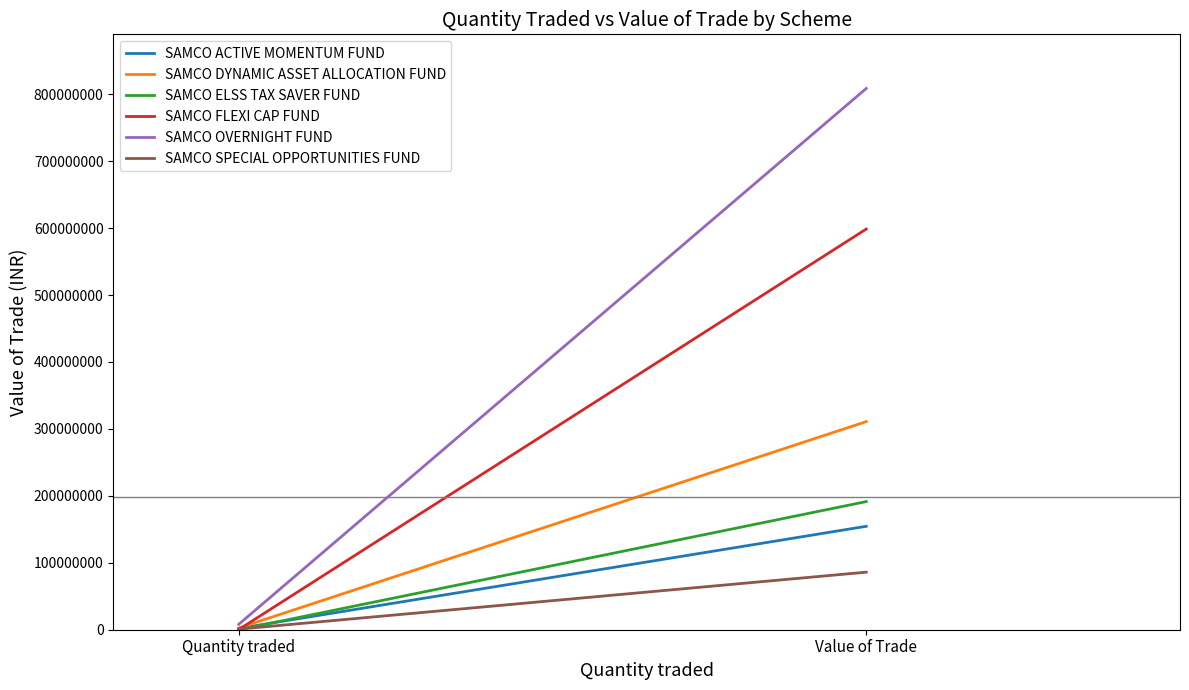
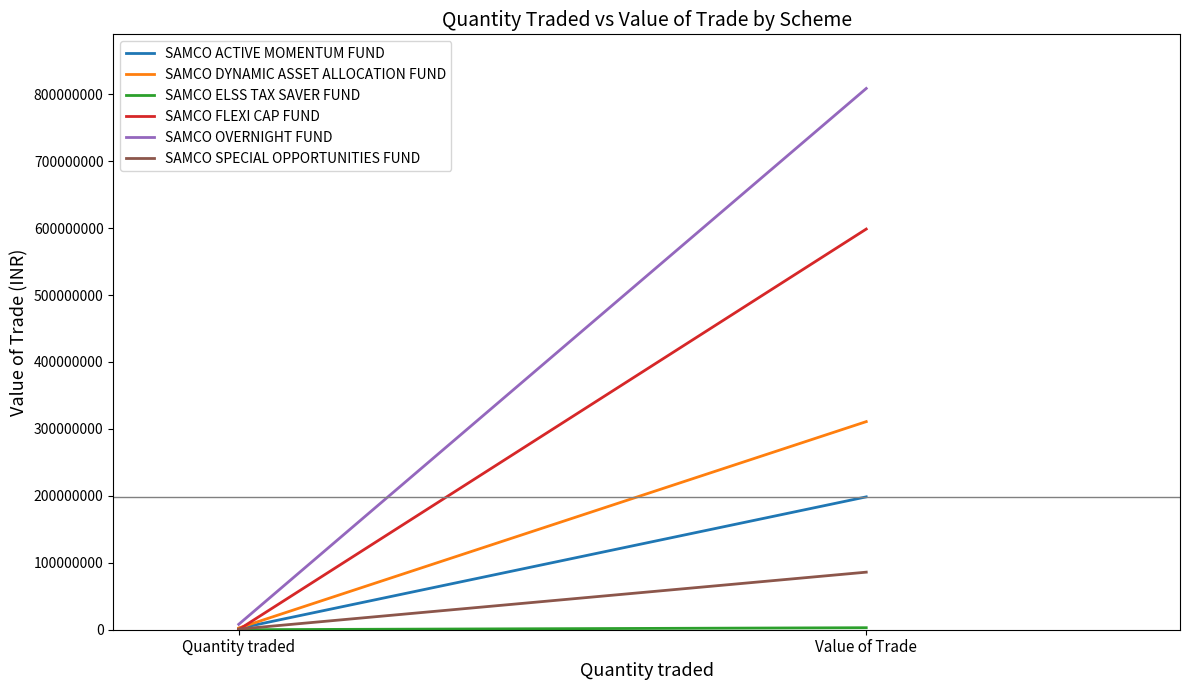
SAMCO ACTIVE MOMENTUM FUND, Value of Trade: 150000000 -> 200000000
SAMCO ELSS TAX SAVER FUND, Value of Trade: 190000000 -> 0
